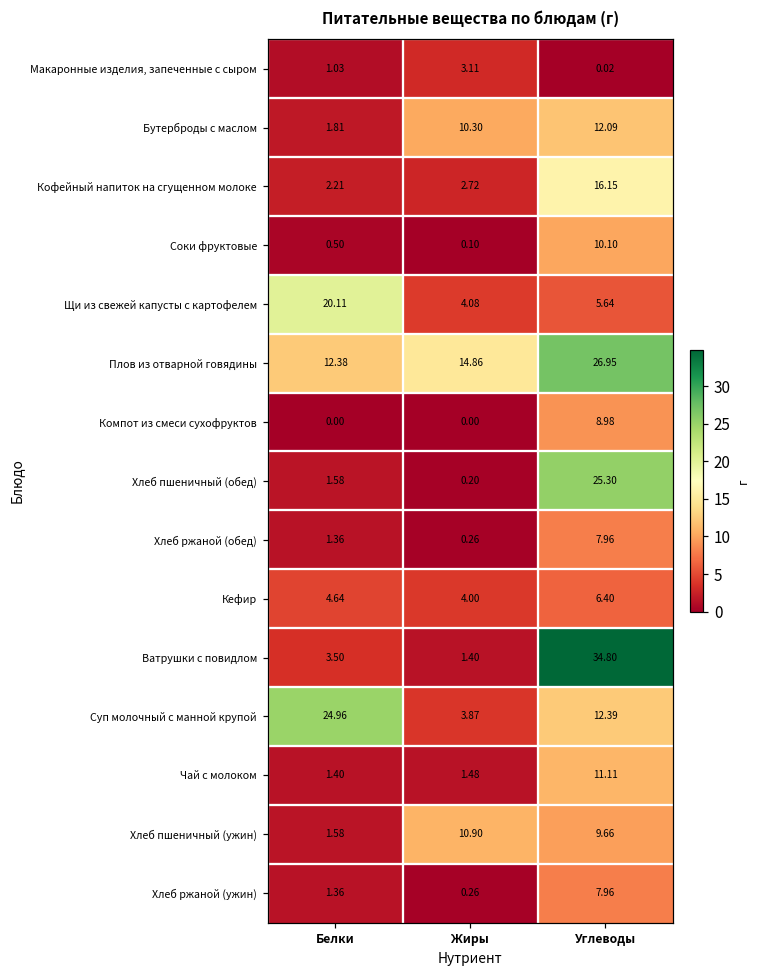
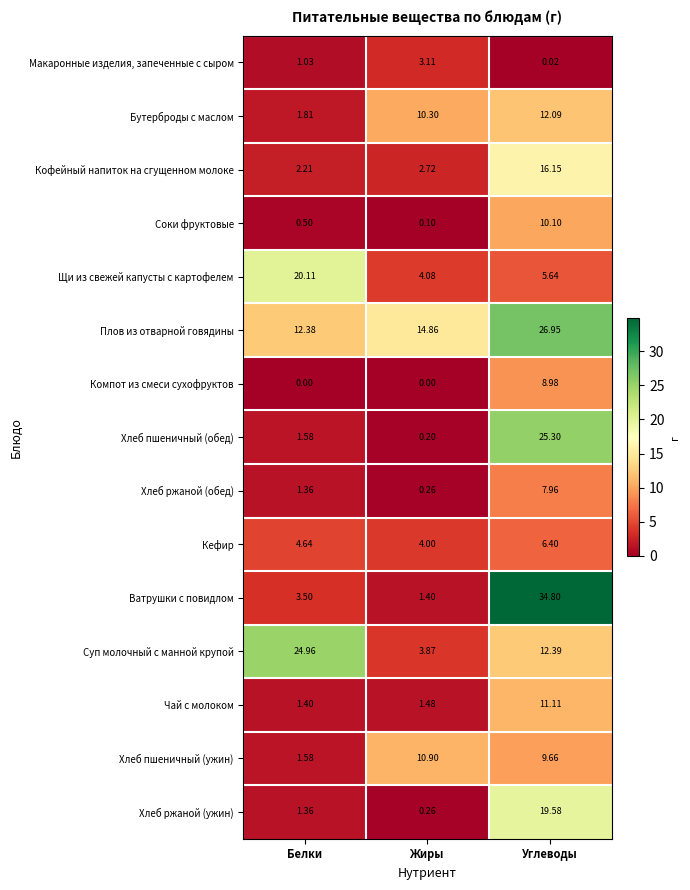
Хлеб ржаной (ужин), Углеводы: 7.96 -> 19.58
